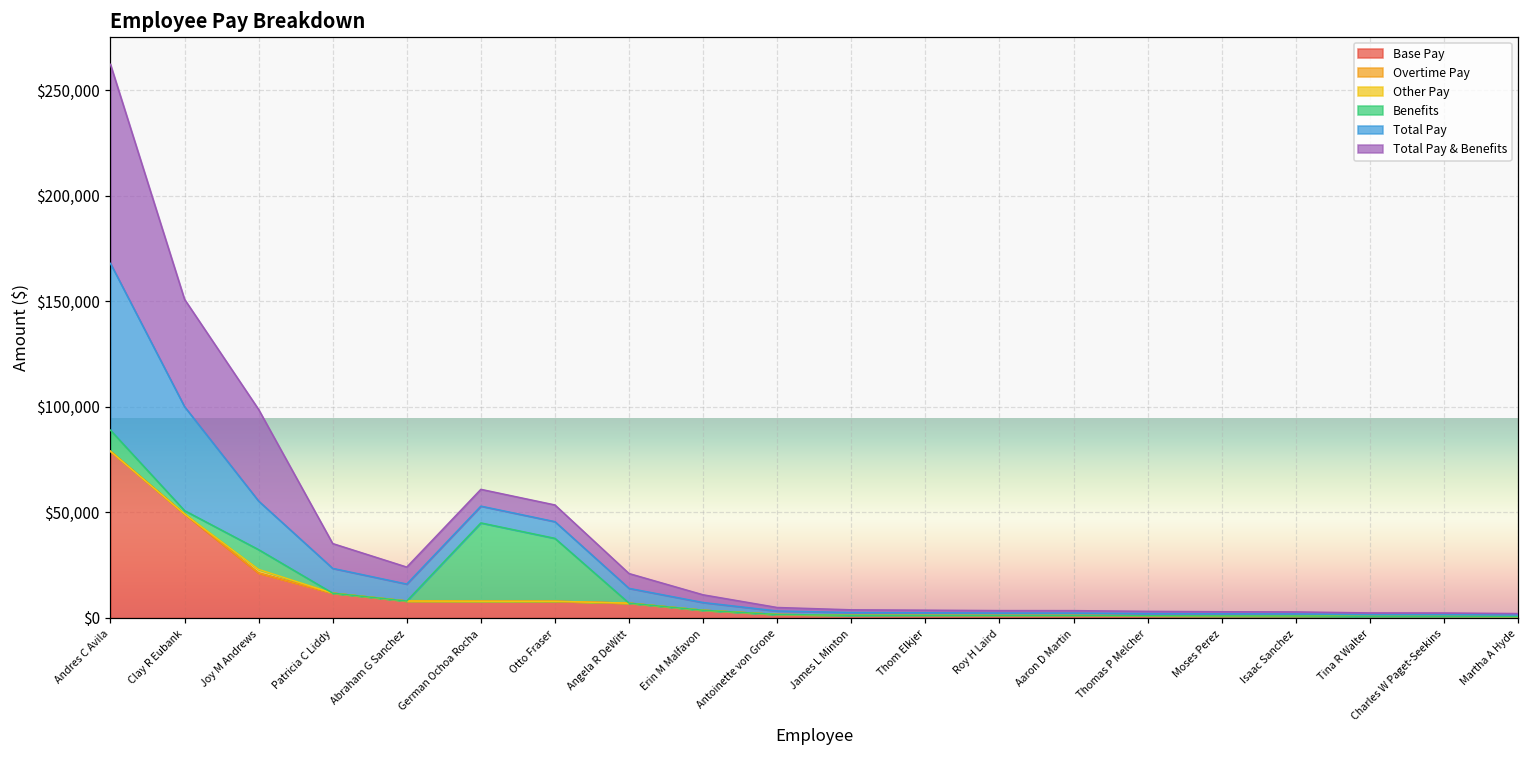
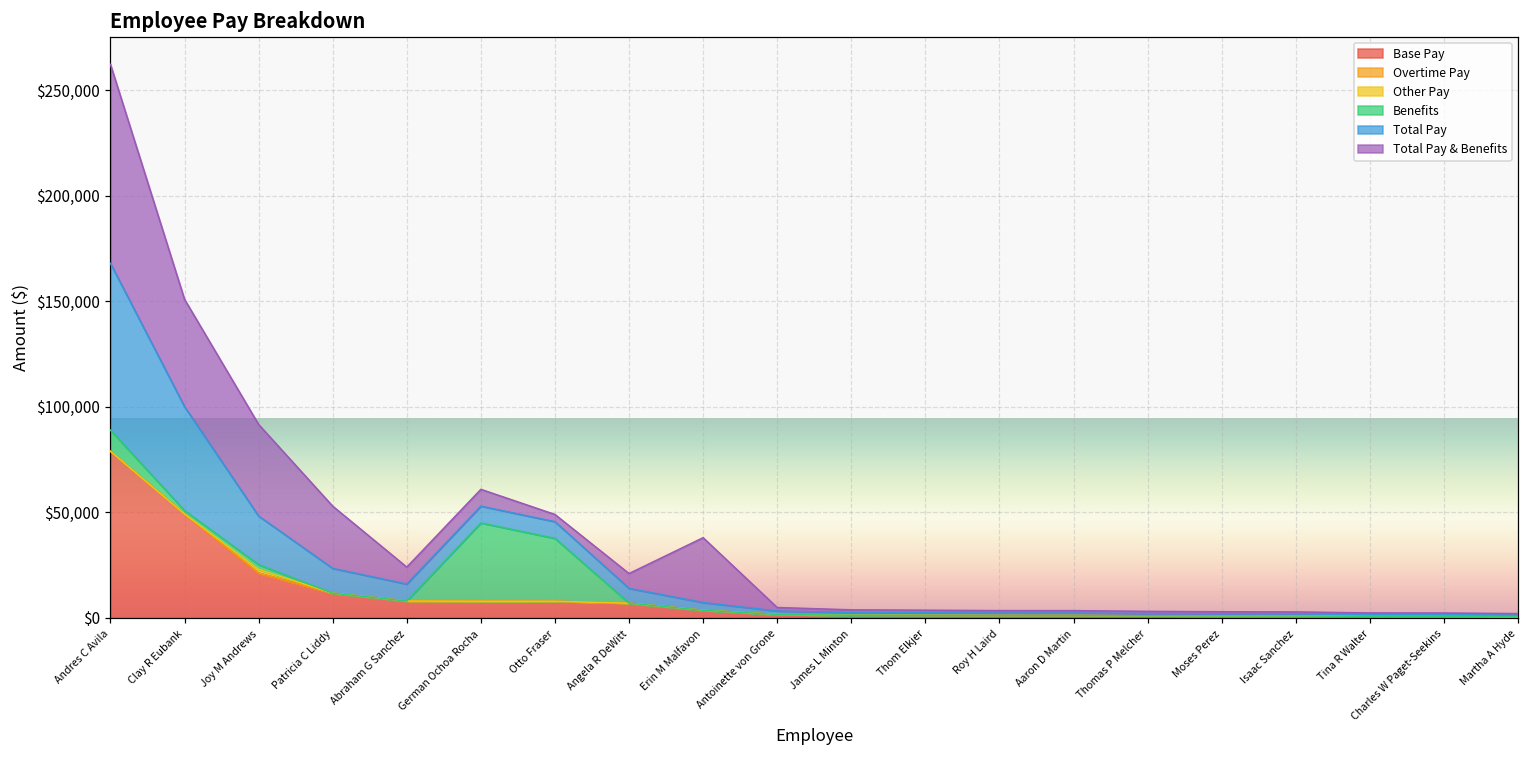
Benefits, Joy M Andrews: $9,000 -> $2,000
Total Pay & Benefits, Patricia C Liddy: $12,000 -> $29,000
Total Pay & Benefits, Otto Fraser: $8,000 -> $3,000
Total Pay & Benefits, Erin M Malfavon: $4,000 -> $31,000
